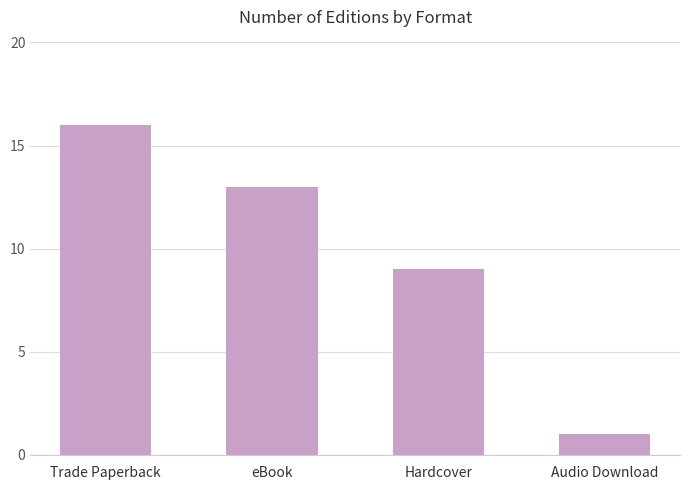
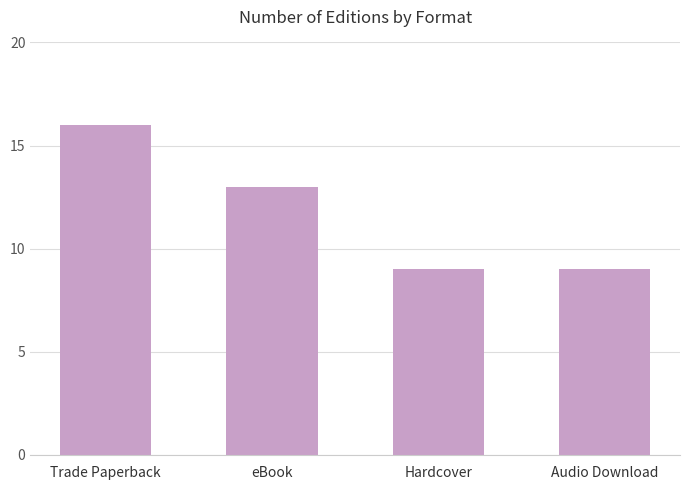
Audio Download: 1 -> 9
